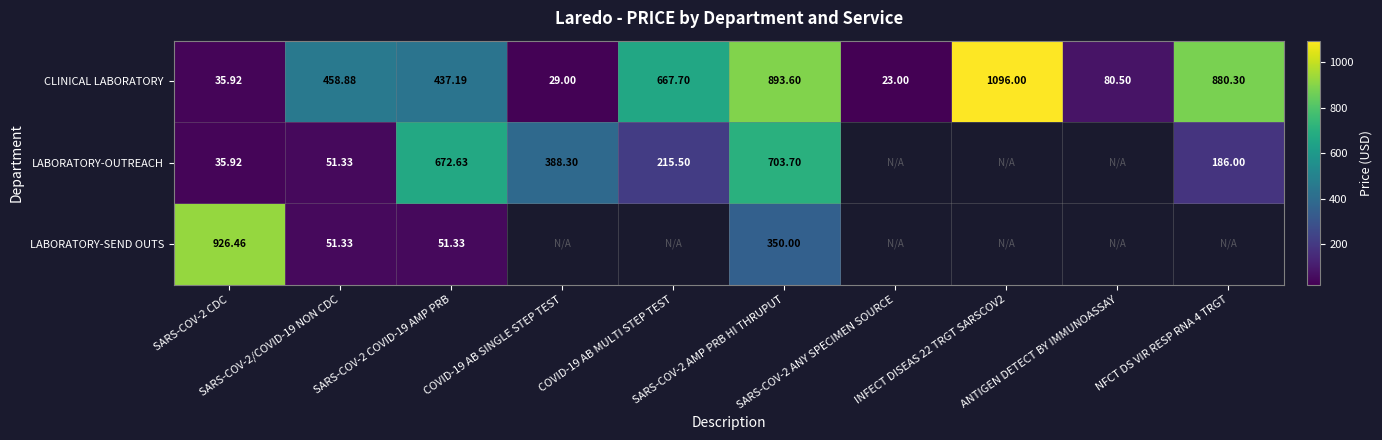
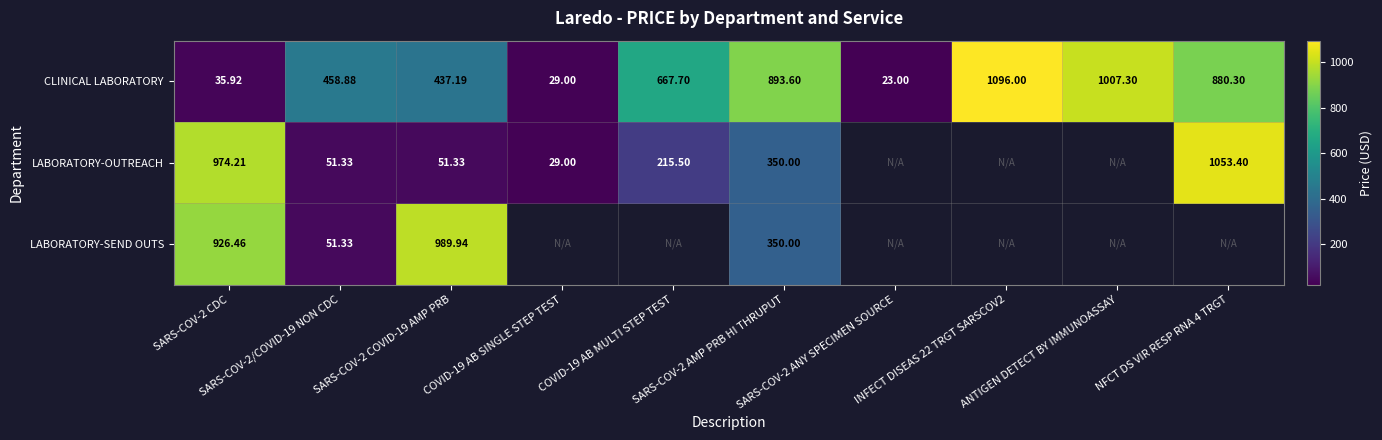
CLINICAL LABORATORY, ANTIGEN DETECT BY IMMUNOASSAY: 80.50 -> 1007.30
LABORATORY-OUTREACH, SARS-COV-2 CDC: 35.92 -> 974.21
LABORATORY-OUTREACH, SARS-COV-2 COVID-19 AMP PRB: 672.63 -> 51.33
LABORATORY-OUTREACH, COVID-19 AB SINGLE STEP TEST: 388.30 -> 29.00
LABORATORY-OUTREACH, SARS-COV-2 AMP PRB HI THRUPUT: 703.70 -> 350.00
LABORATORY-OUTREACH, NFCT DS VIR RESP RNA 4 TRGT: 186.00 -> 1053.40
LABORATORY-SEND OUTS, SARS-COV-2 COVID-19 AMP PRB: 51.33 -> 989.94
